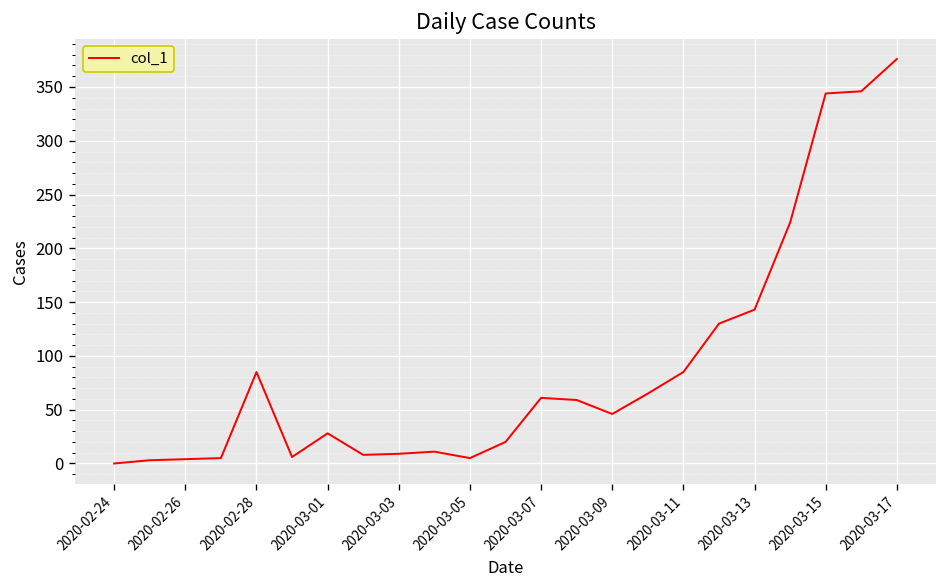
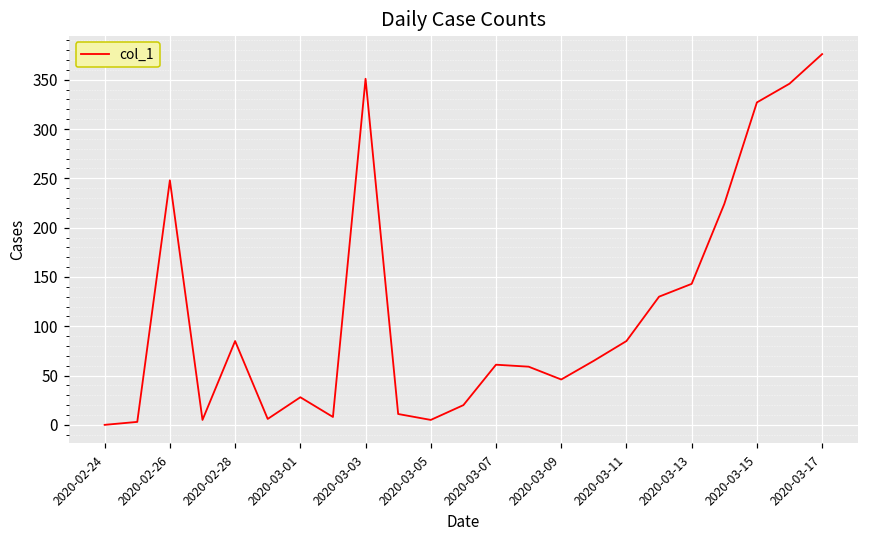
2020-02-26: 0 -> 250
2020-03-03: 10 -> 350
2020-03-15: 340 -> 330
